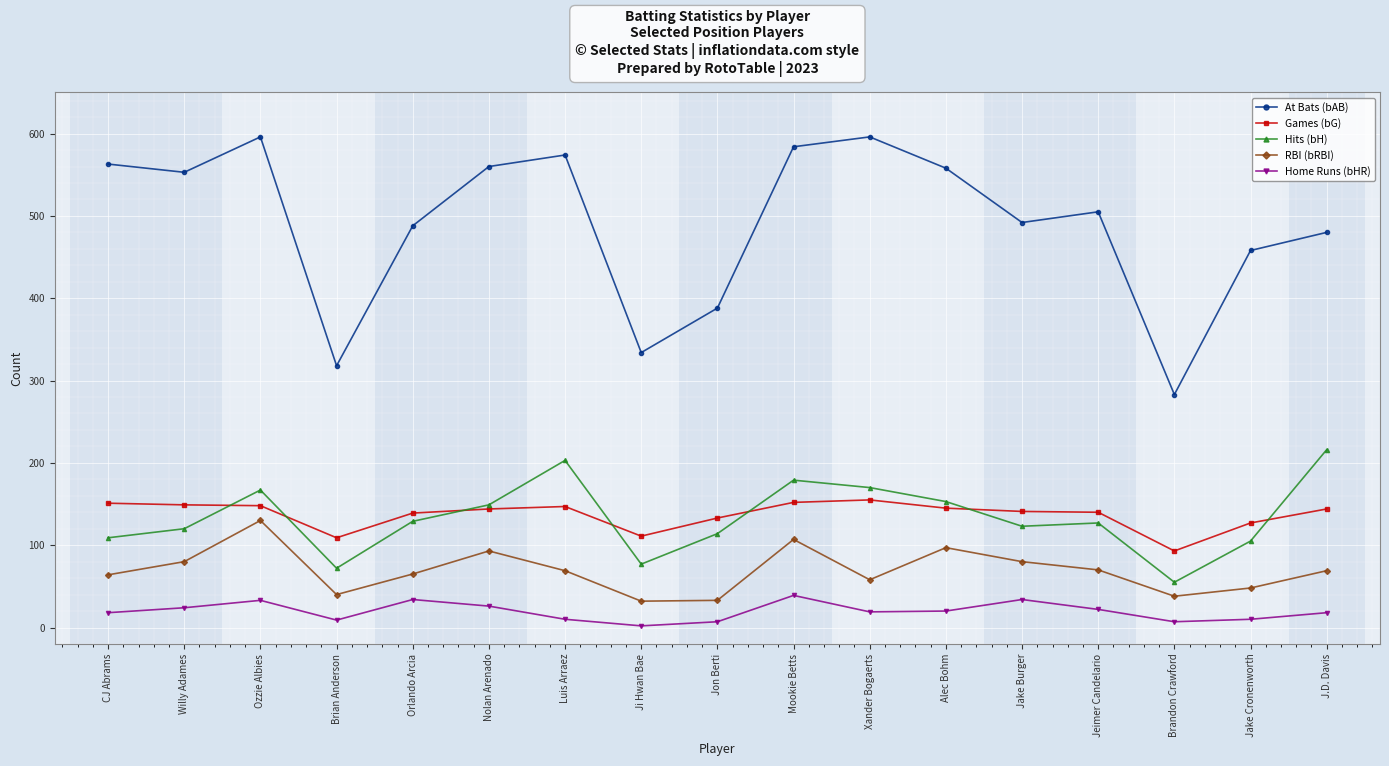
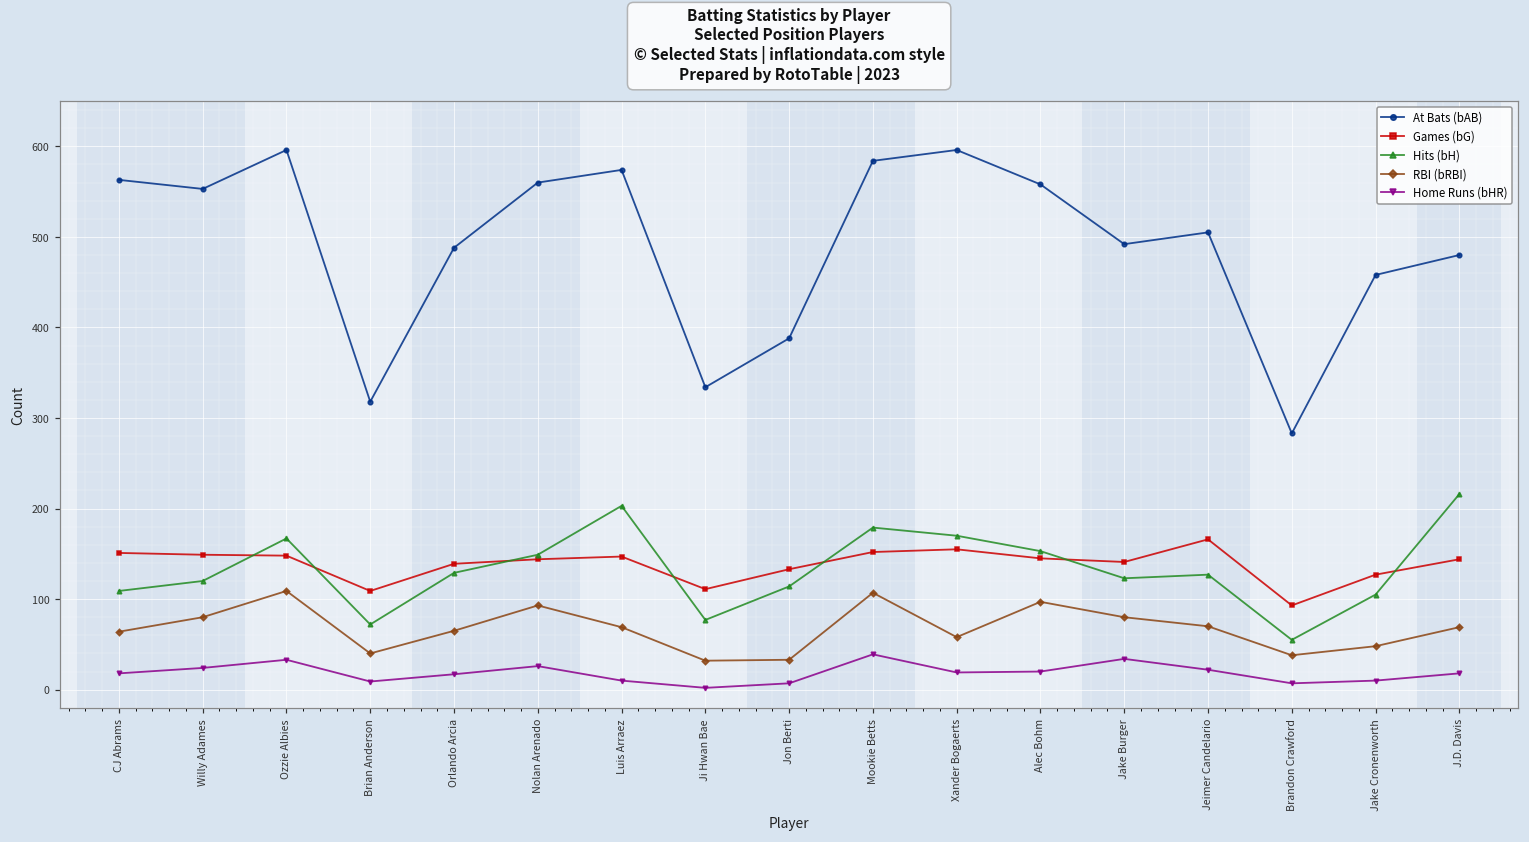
RBI (bRBI), Ozzie Albies: 130 -> 110
Home Runs (bHR), Orlando Arcia: 30 -> 20
Games (bG), Jeimer Candelario: 140 -> 170
